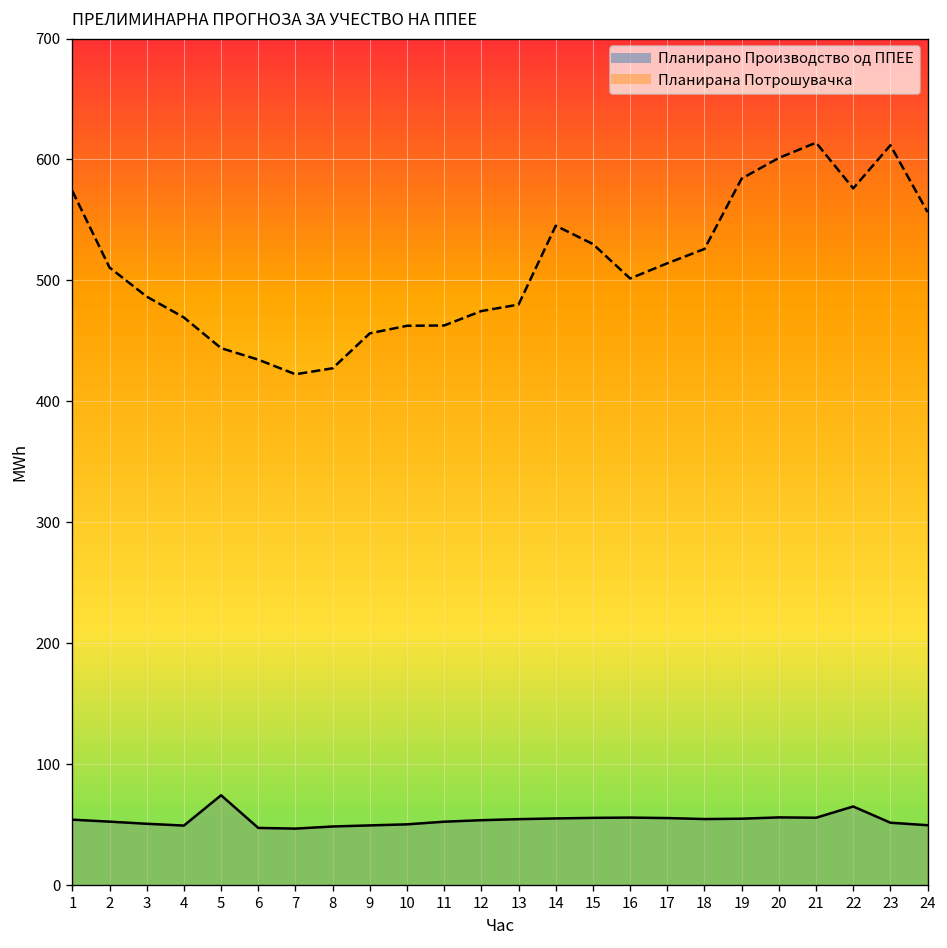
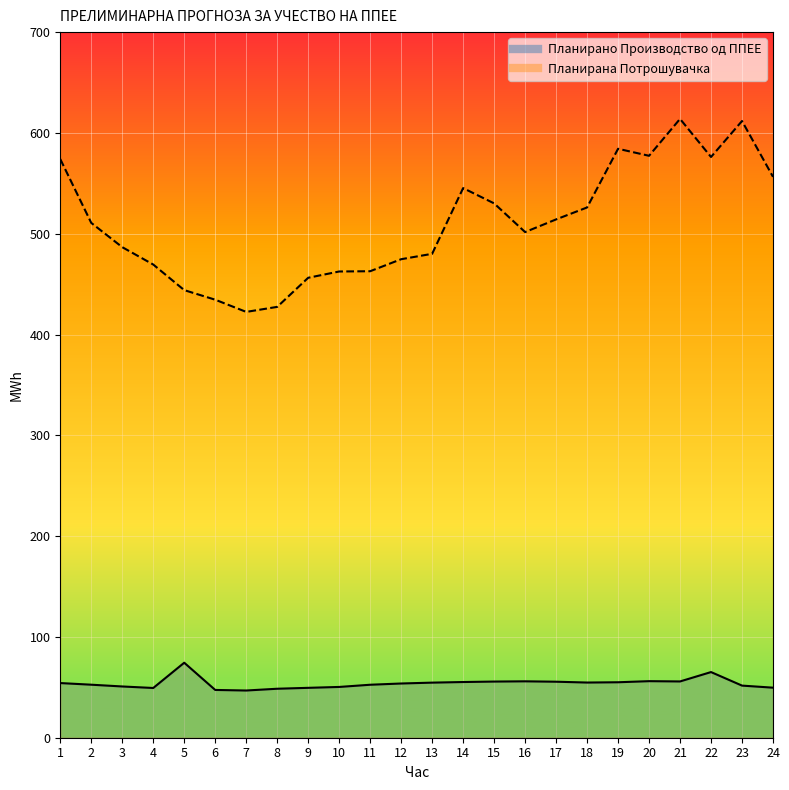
Планирана Потрошувачка, 20: 601 -> 577
